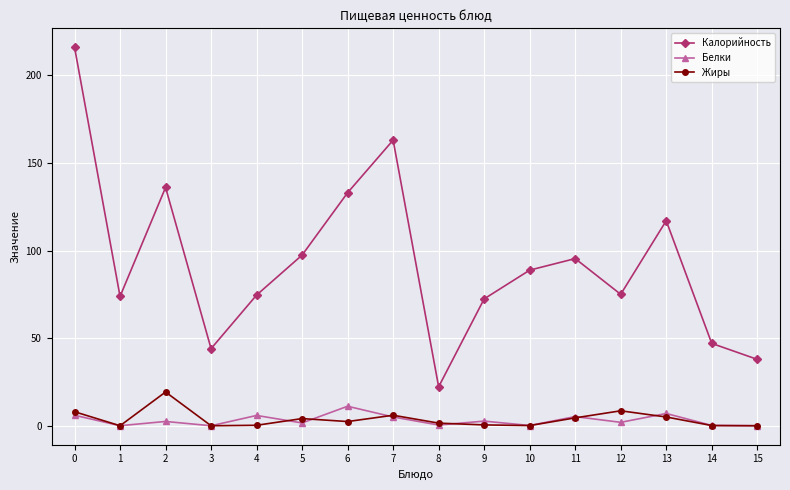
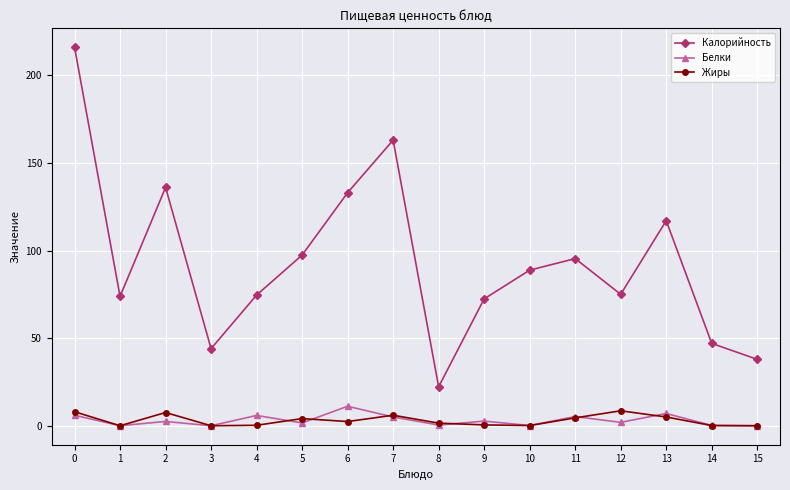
Жиры, 2: 19 -> 8
